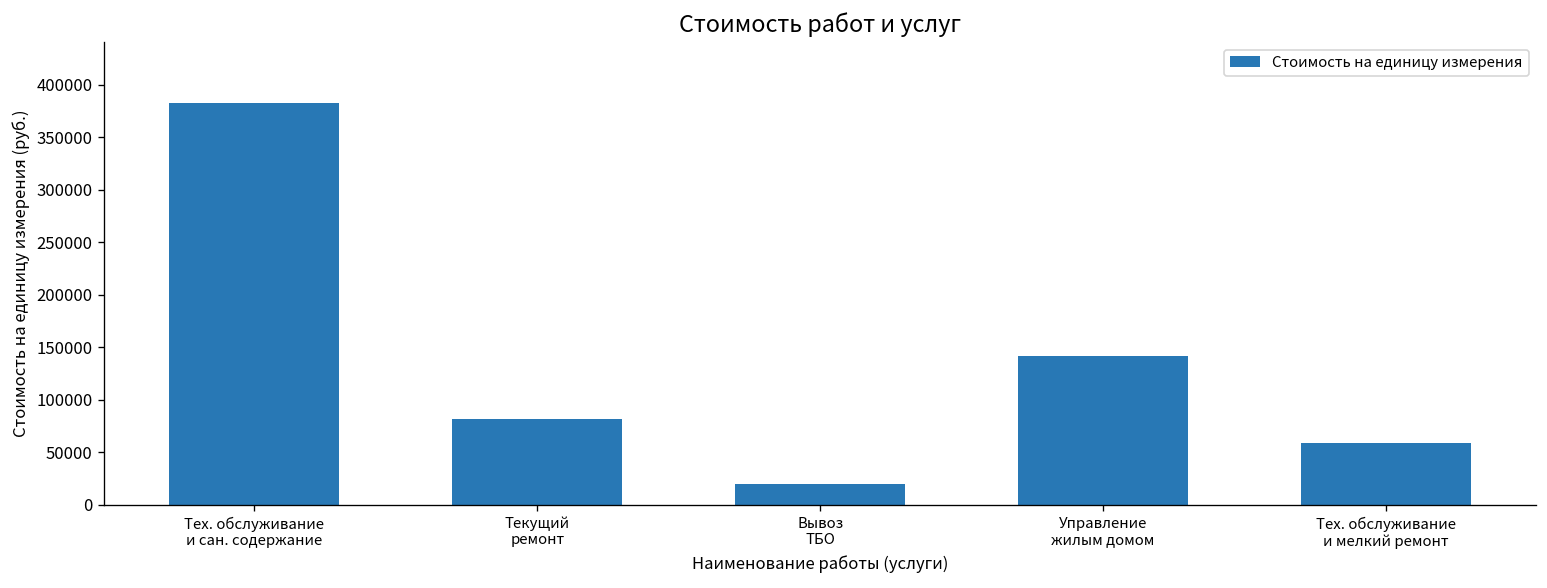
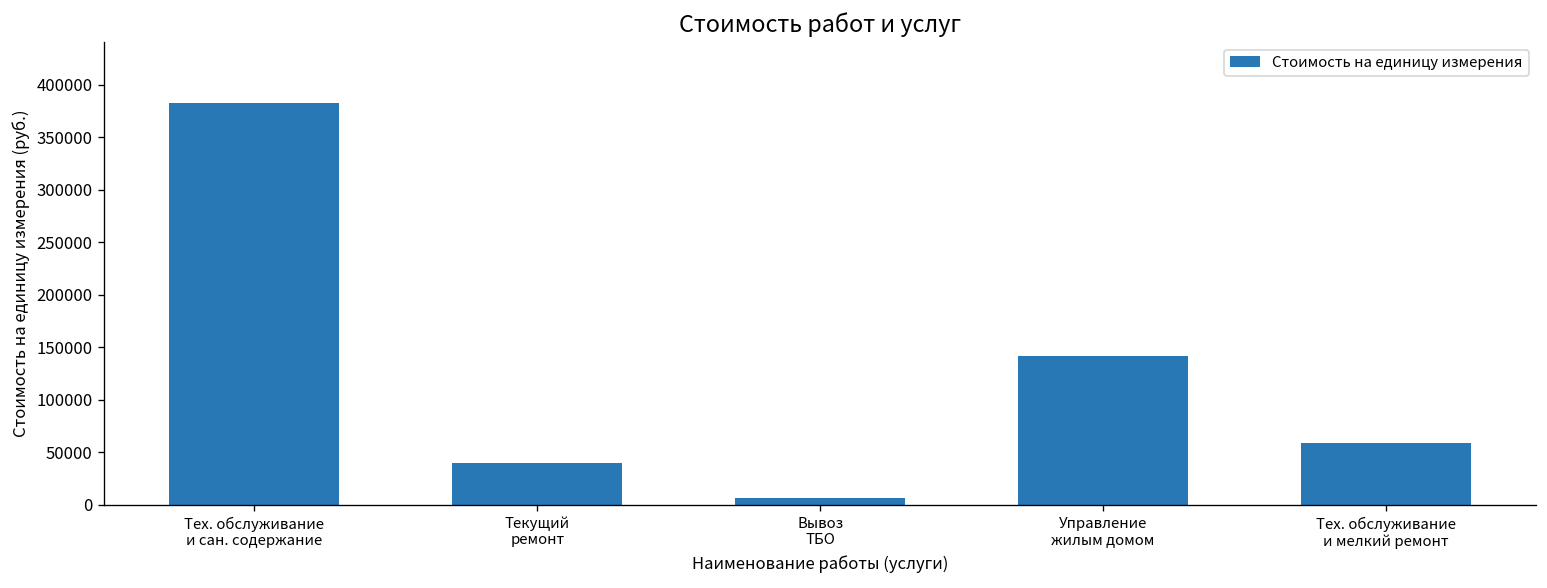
Текущий ремонт: 80000 -> 40000
Вывоз ТБО: 20000 -> 10000
